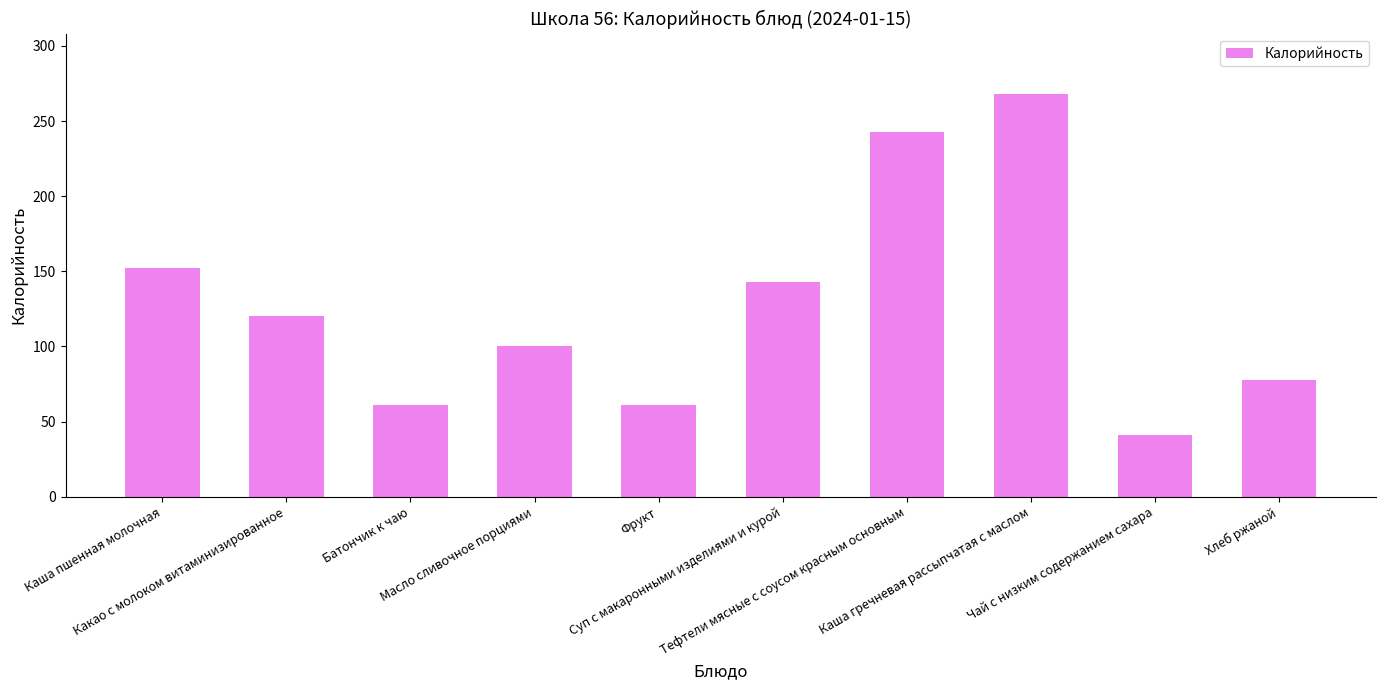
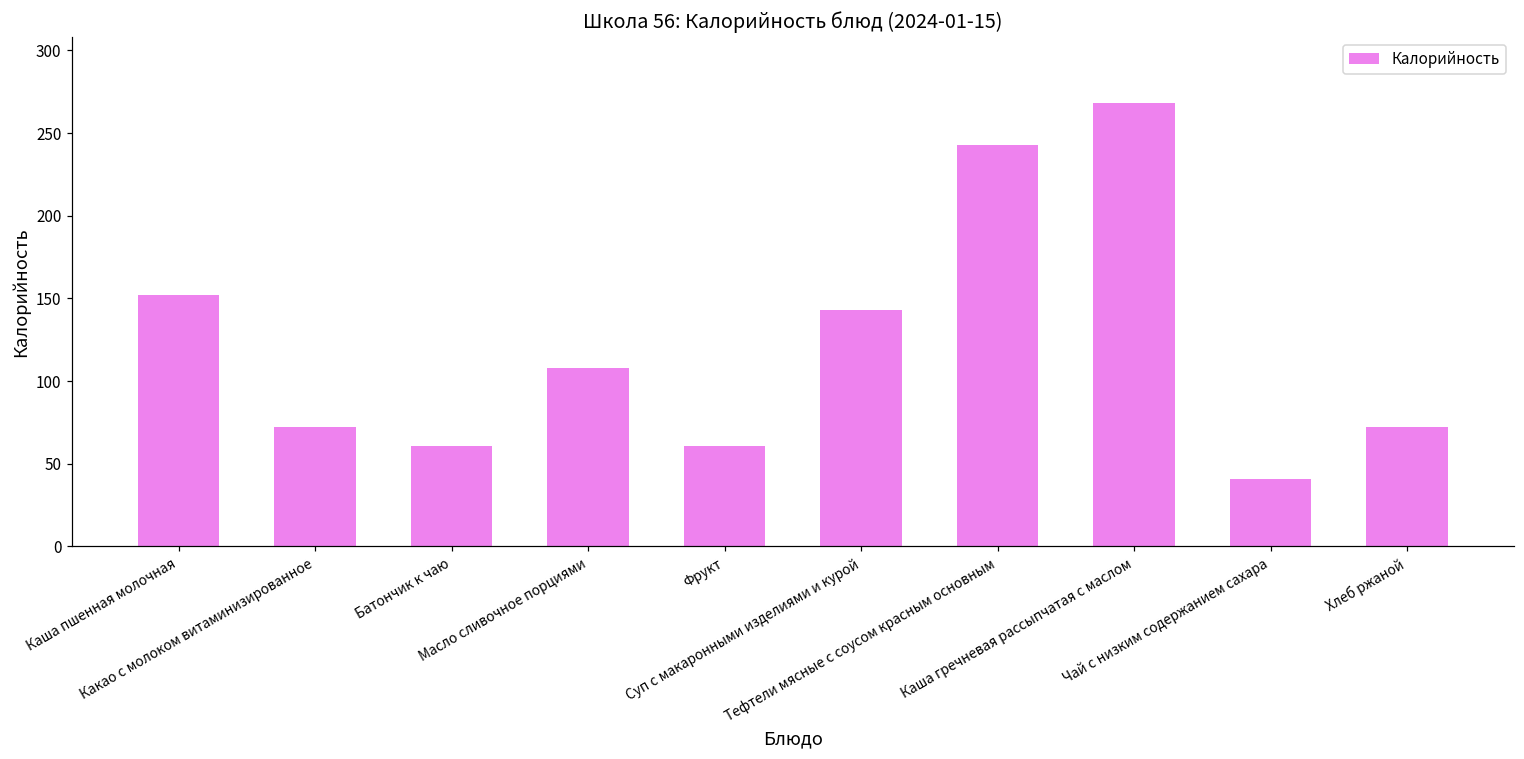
Какао с молоком витаминизированное: 120 -> 72
Масло сливочное порциями: 101 -> 108
Хлеб ржаной: 78 -> 72
